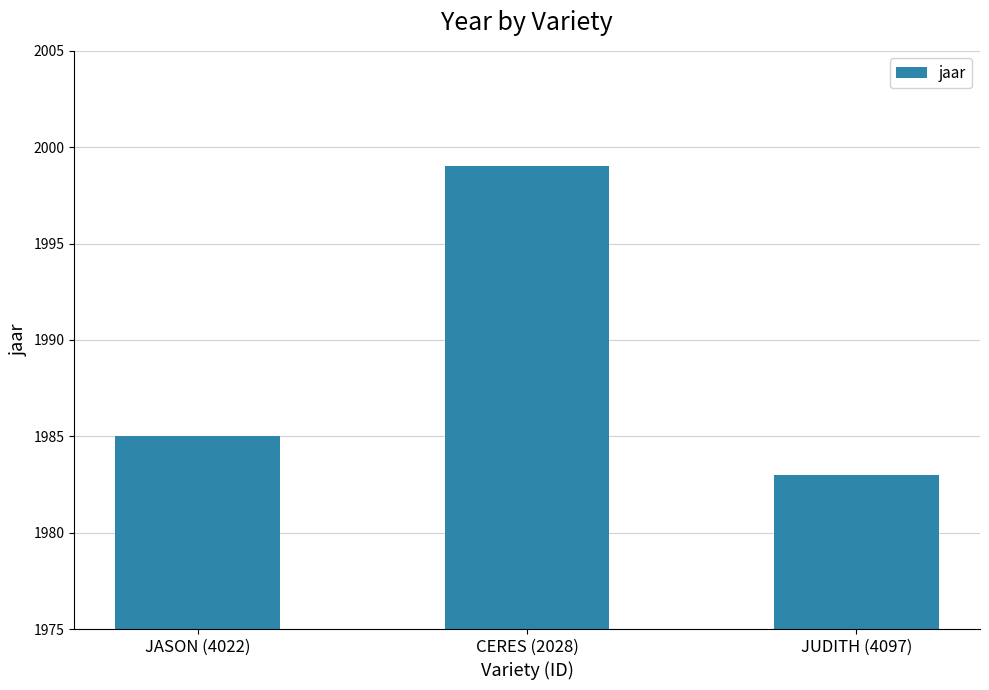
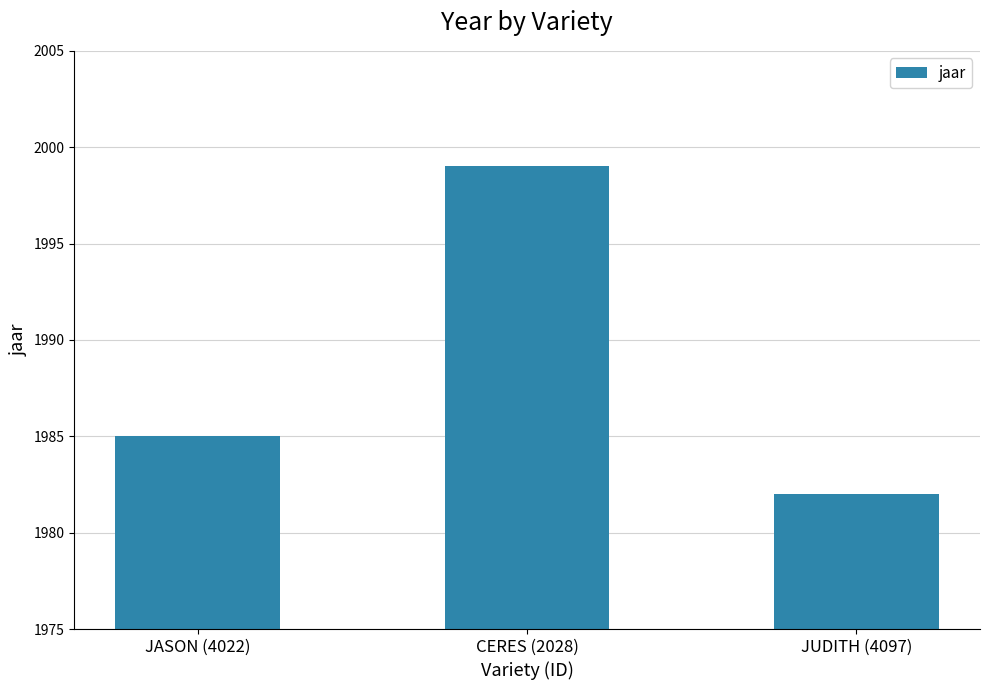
JUDITH (4097): 1983 -> 1982
